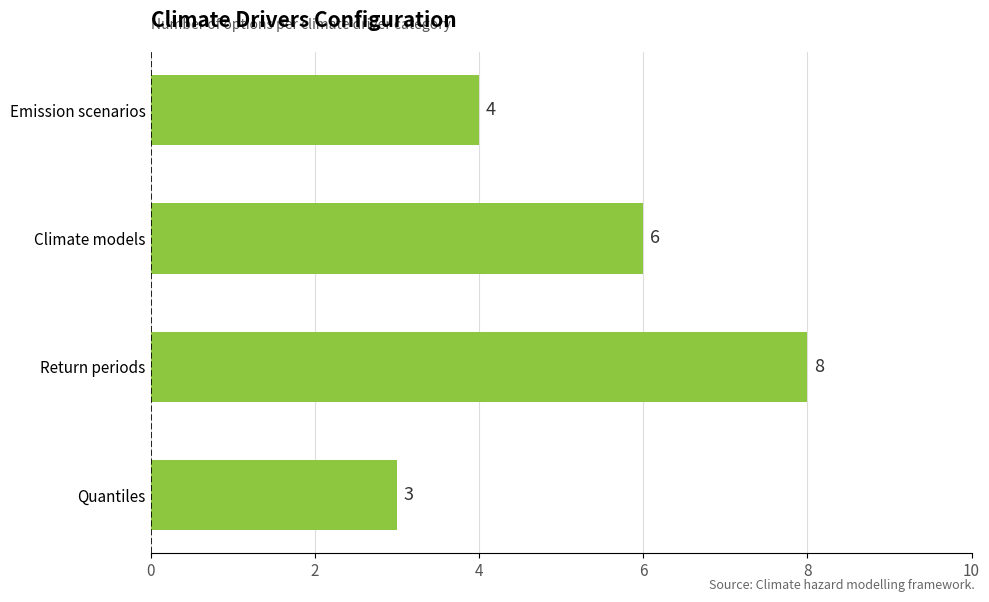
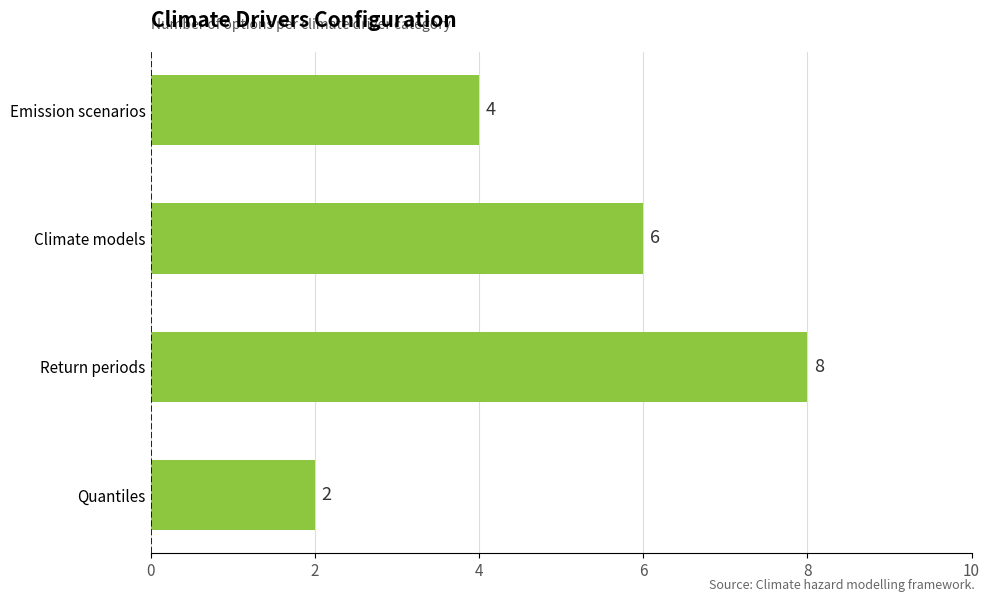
Quantiles: 3 -> 2
